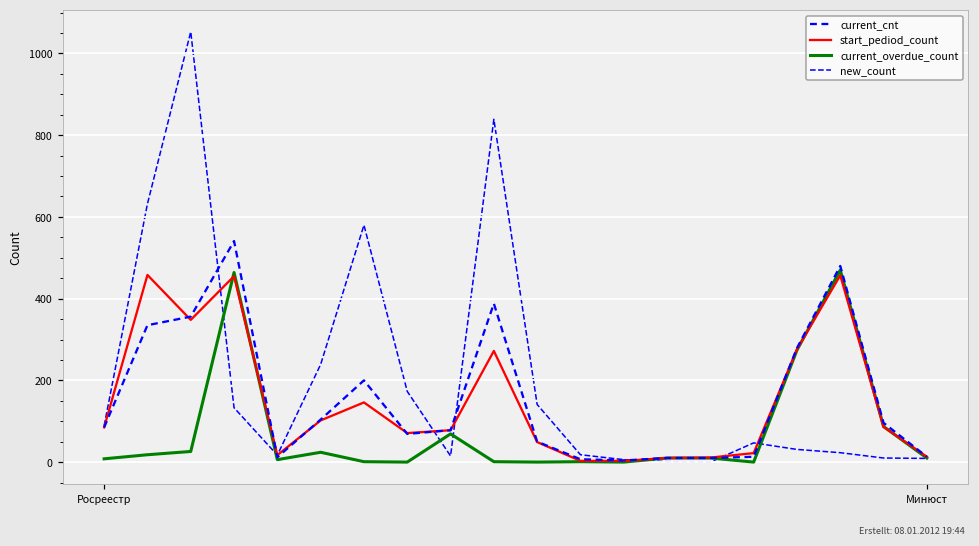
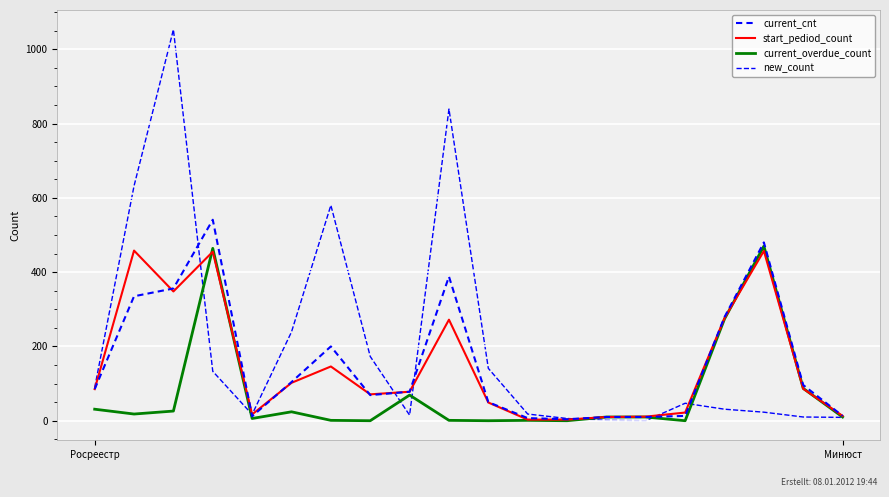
current_overdue_count, Росреестр: 10 -> 30
